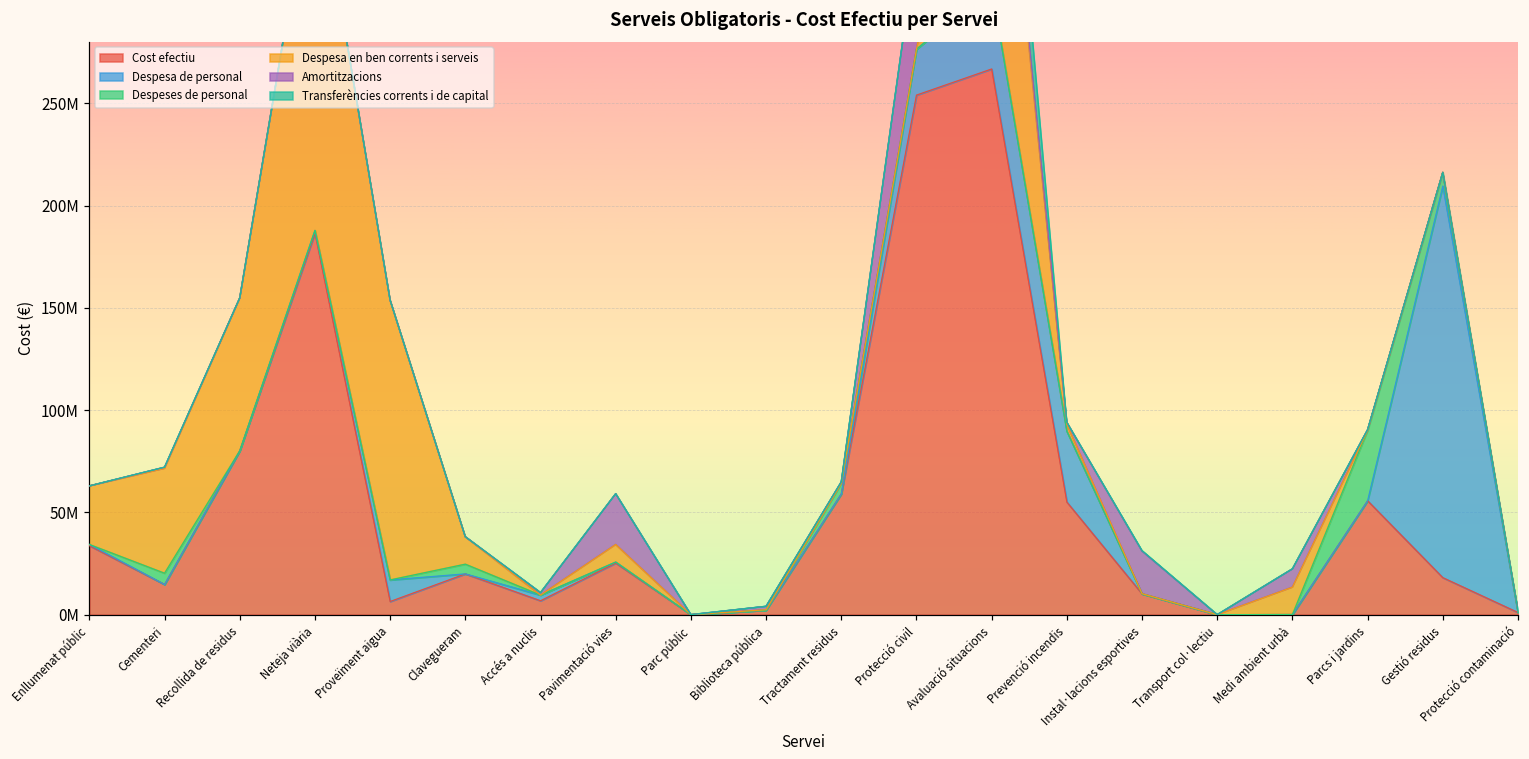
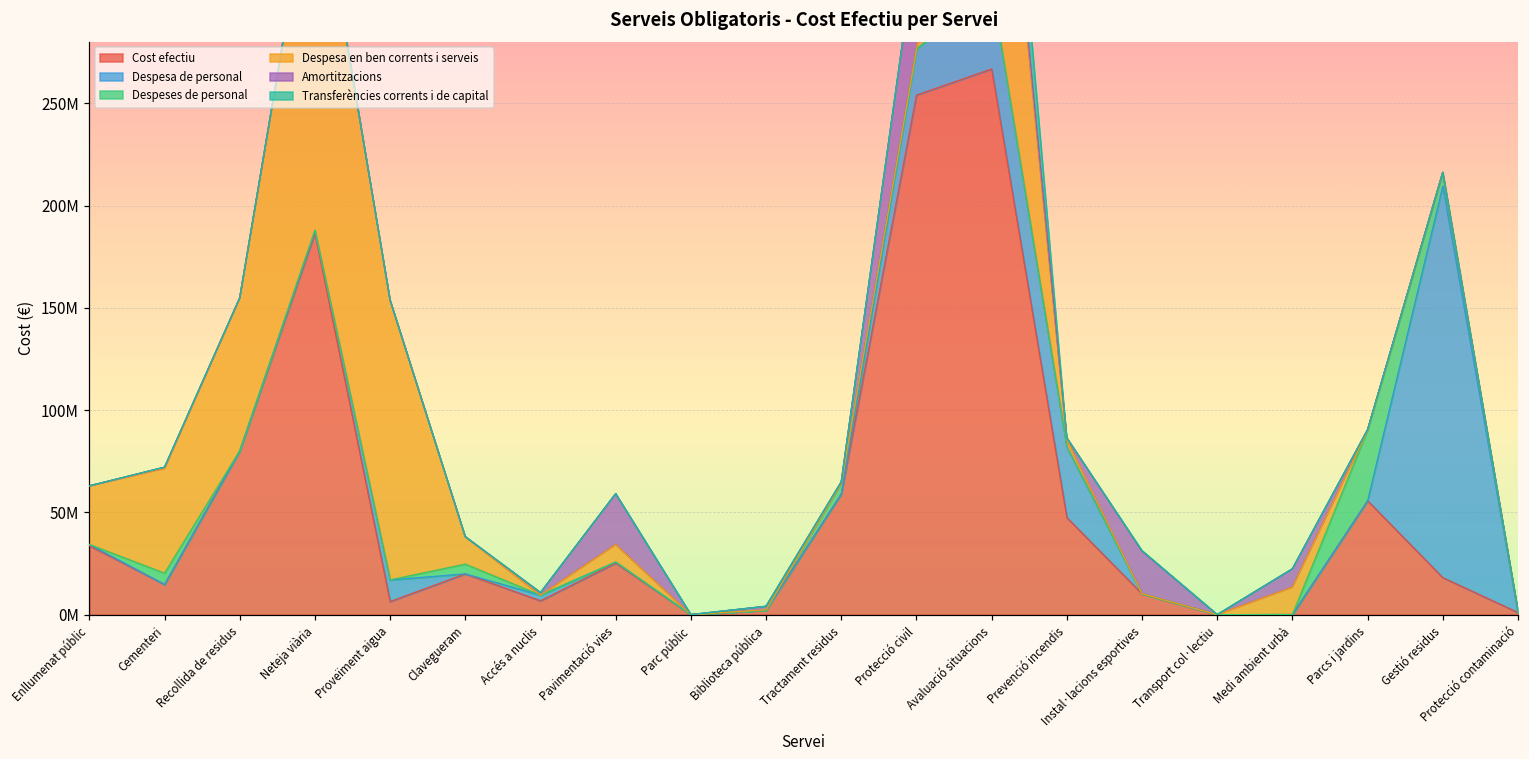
Cost efectiu, Prevenció incendis: 55000000 -> 47000000
